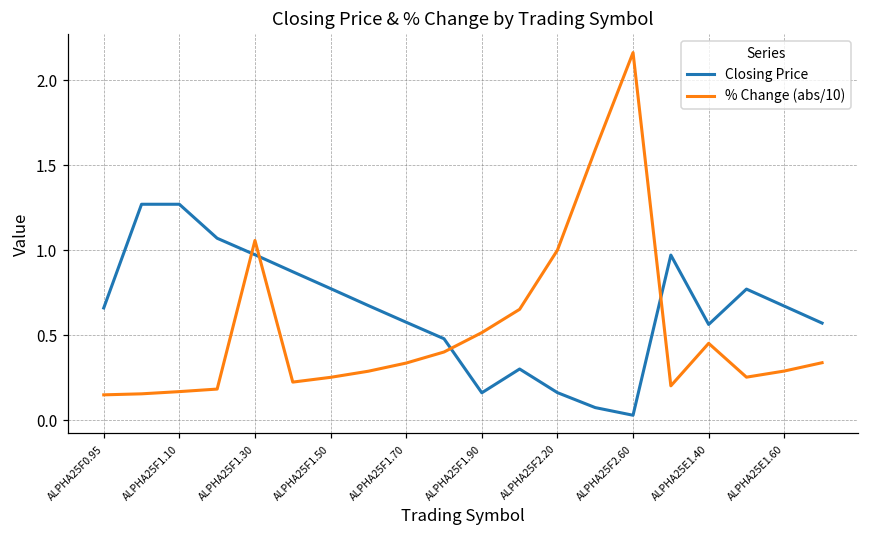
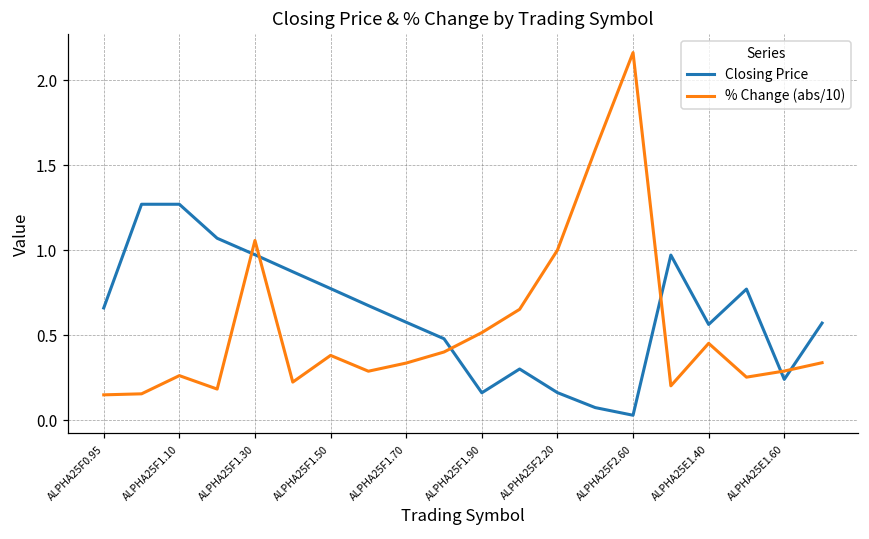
% Change (abs/10), ALPHA25F1.10: 0.17 -> 0.26
% Change (abs/10), ALPHA25F1.50: 0.25 -> 0.38
Closing Price, ALPHA25E1.60: 0.67 -> 0.24
